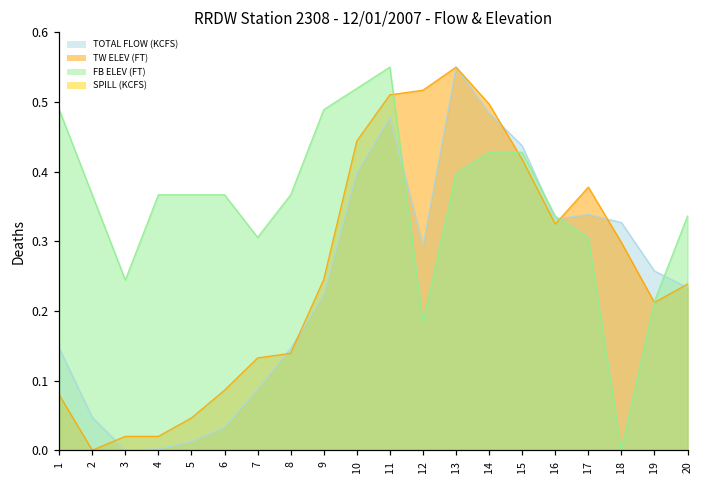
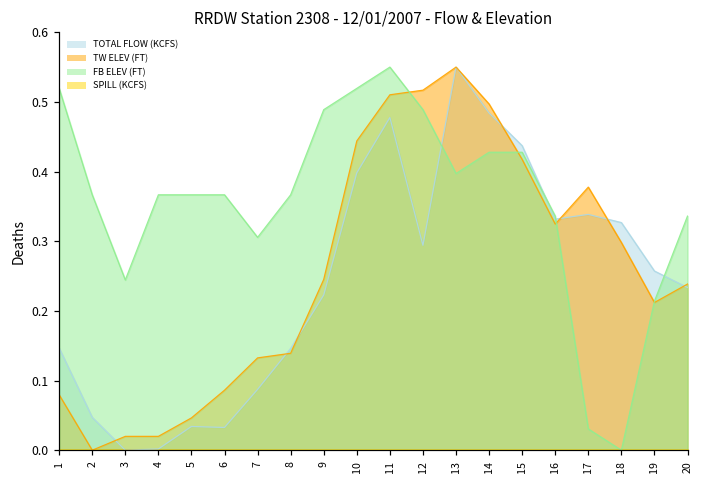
FB ELEV (FT), 1: 0.49 -> 0.52
TOTAL FLOW (KCFS), 5: 0.01 -> 0.03
FB ELEV (FT), 12: 0.18 -> 0.49
FB ELEV (FT), 17: 0.31 -> 0.03
